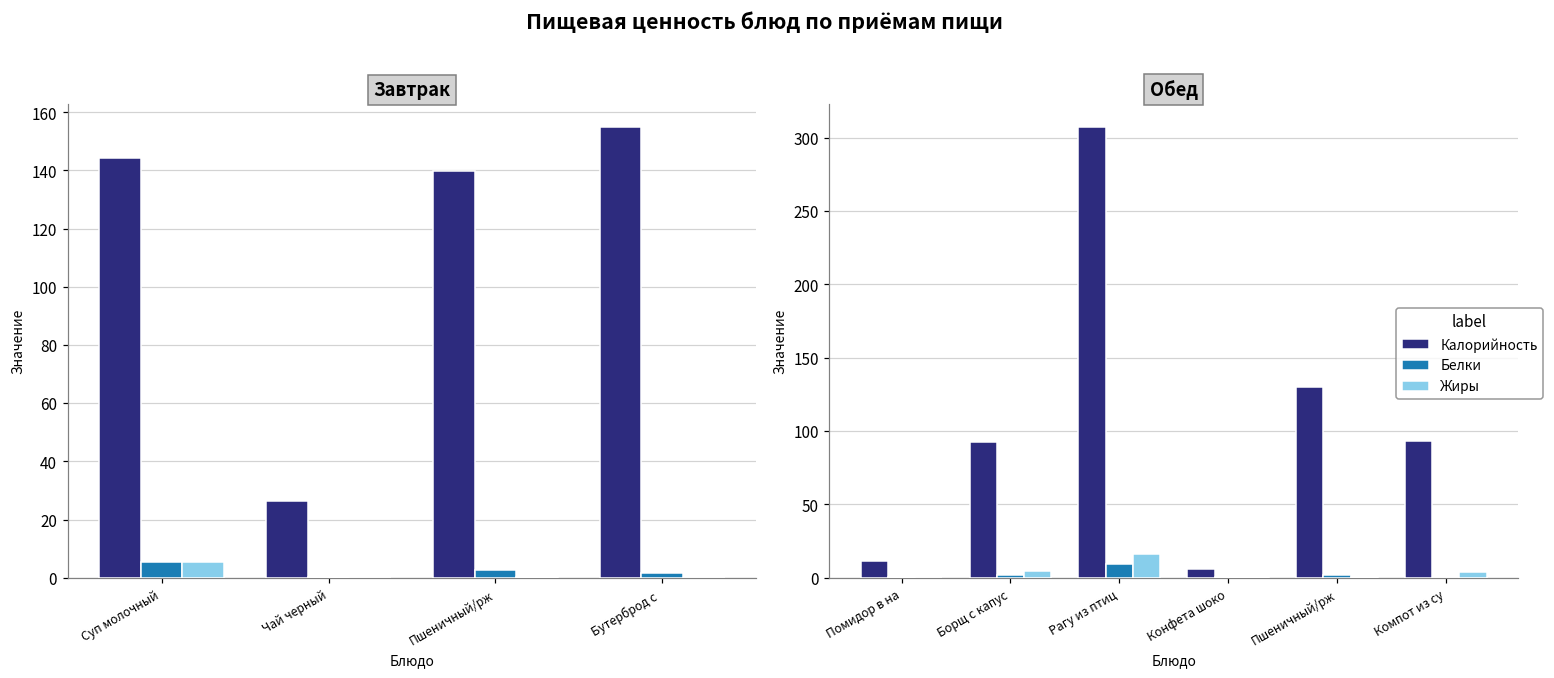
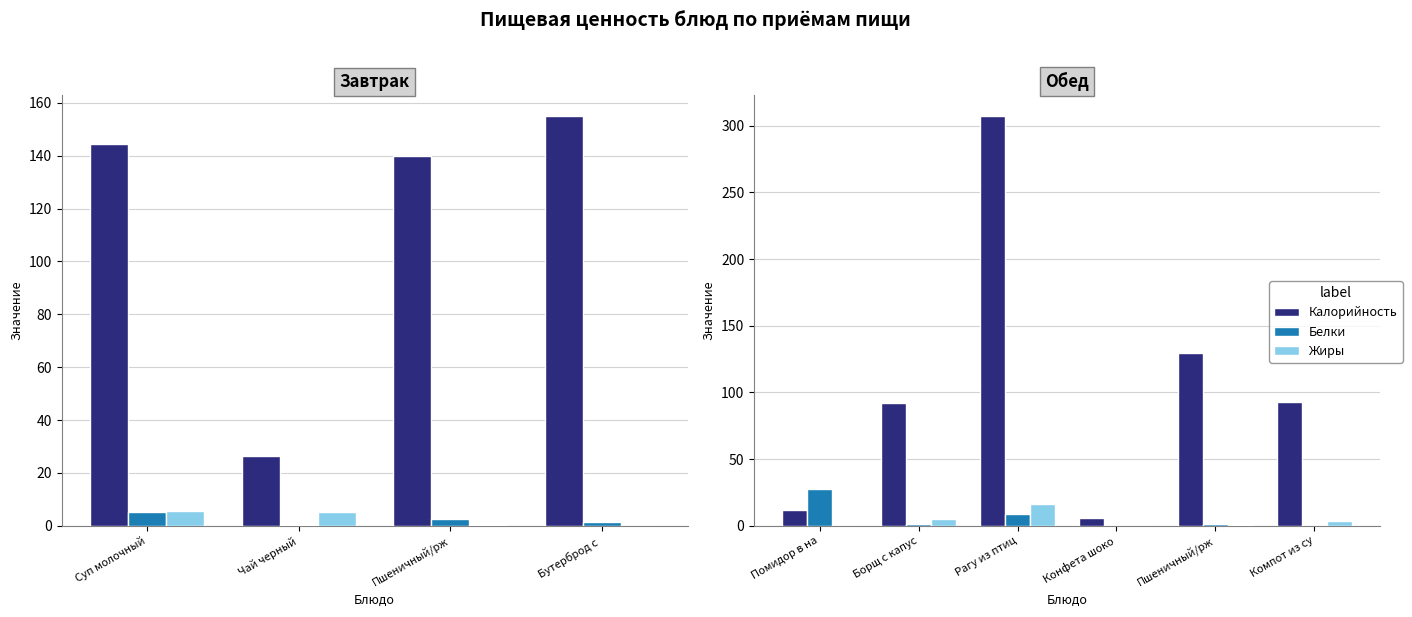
Завтрак, Жиры, Чай черный: 0 -> 5
Обед, Белки, Помидор в на: 0 -> 28
